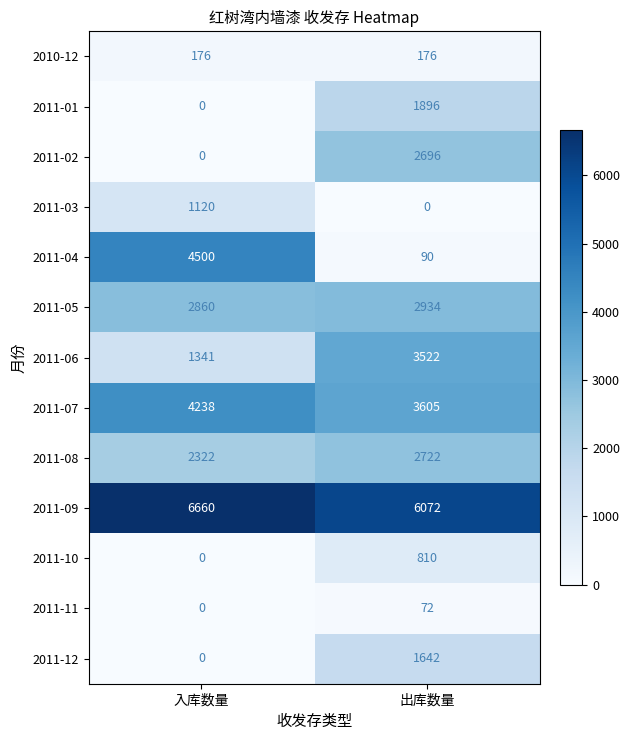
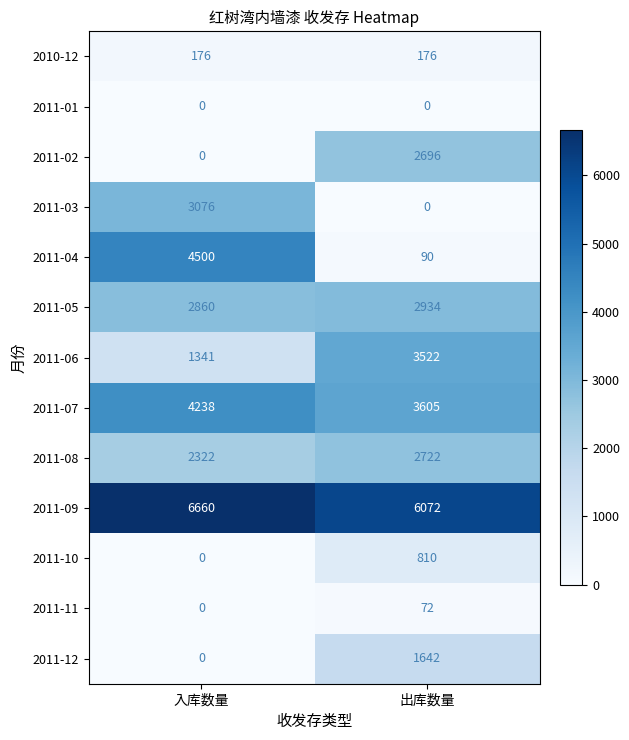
2011-01, 出库数量: 1896 -> 0
2011-03, 入库数量: 1120 -> 3076
